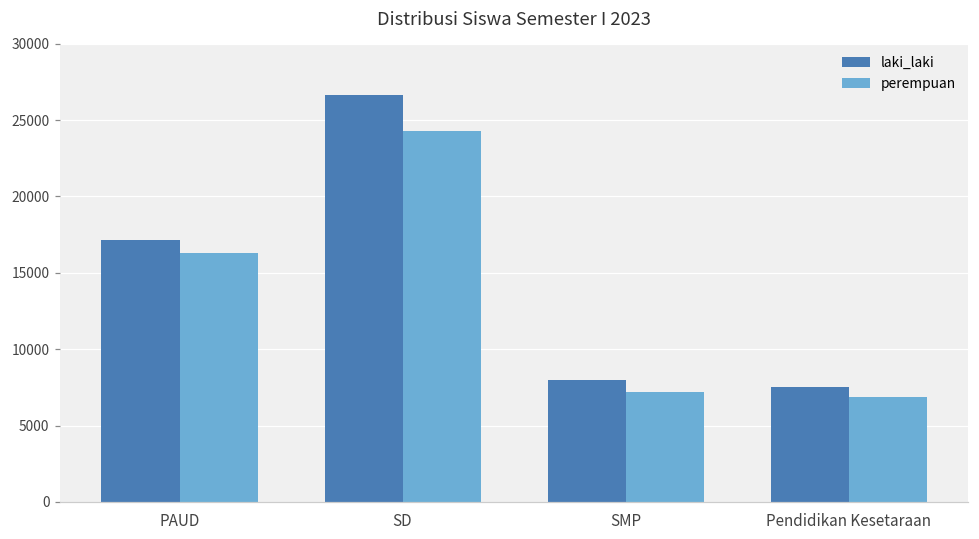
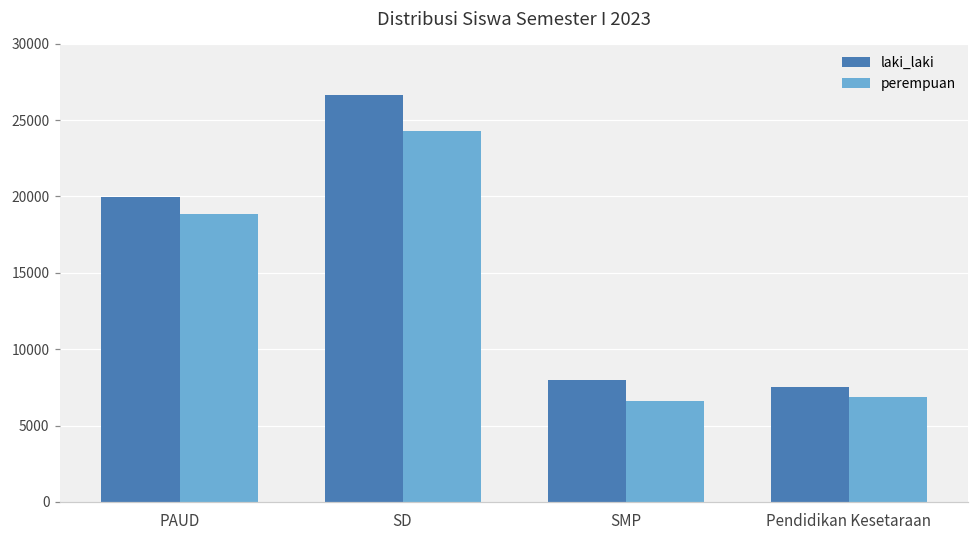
laki_laki, PAUD: 17100 -> 20000
perempuan, PAUD: 16300 -> 18900
perempuan, SMP: 7200 -> 6600
